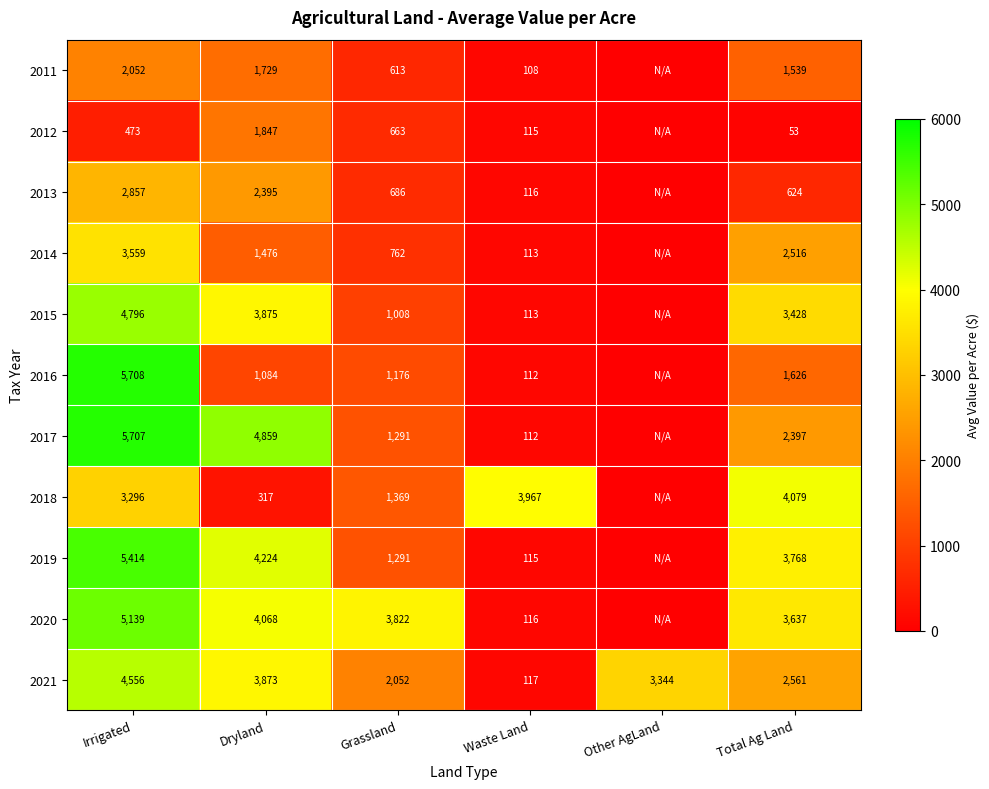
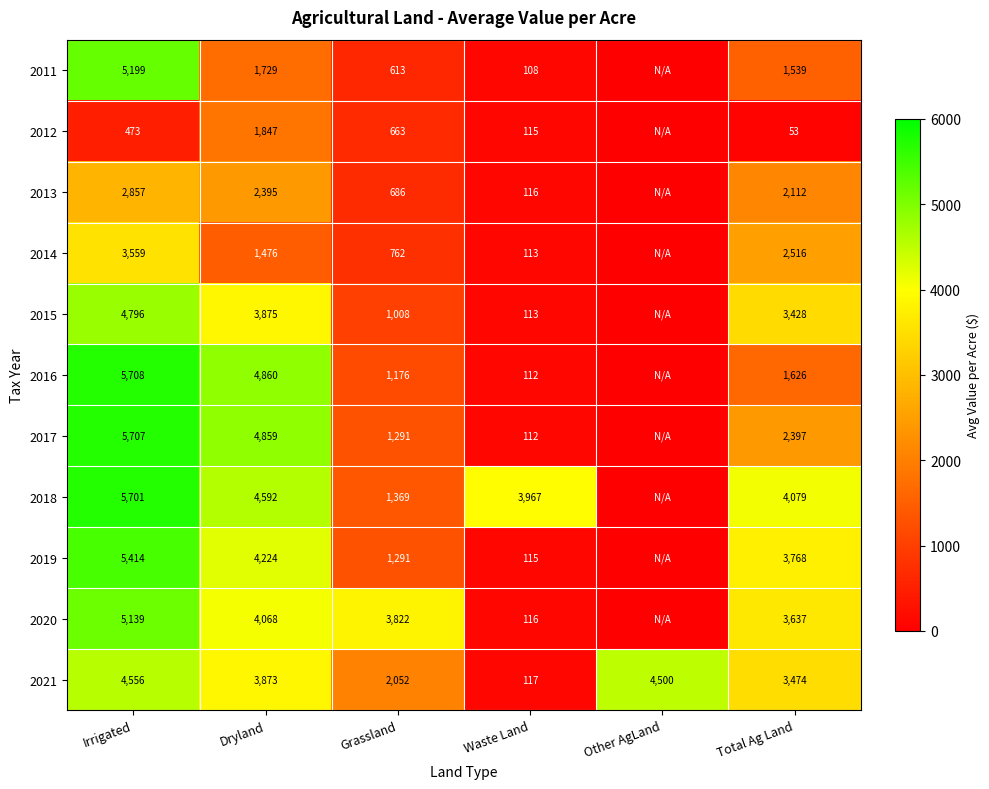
2011, Irrigated: 2,052 -> 5,199
2013, Total Ag Land: 624 -> 2,112
2016, Dryland: 1,084 -> 4,860
2018, Irrigated: 3,296 -> 5,701
2018, Dryland: 317 -> 4,592
2021, Other AgLand: 3,344 -> 4,500
2021, Total Ag Land: 2,561 -> 3,474
